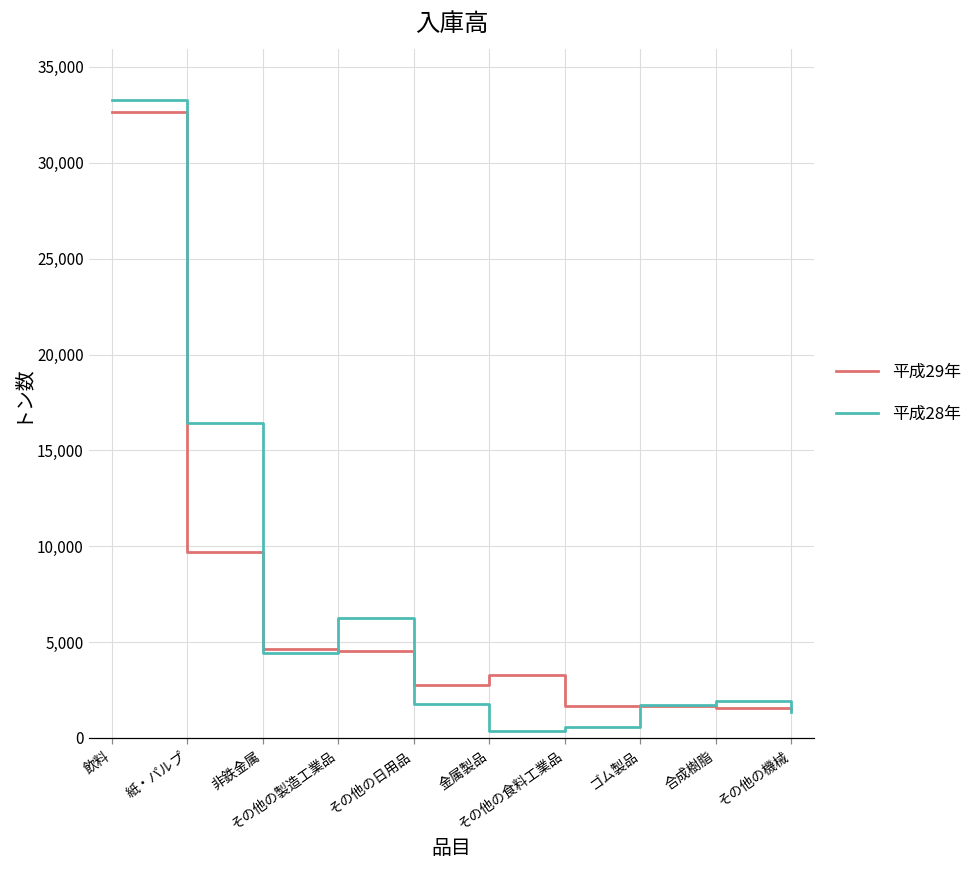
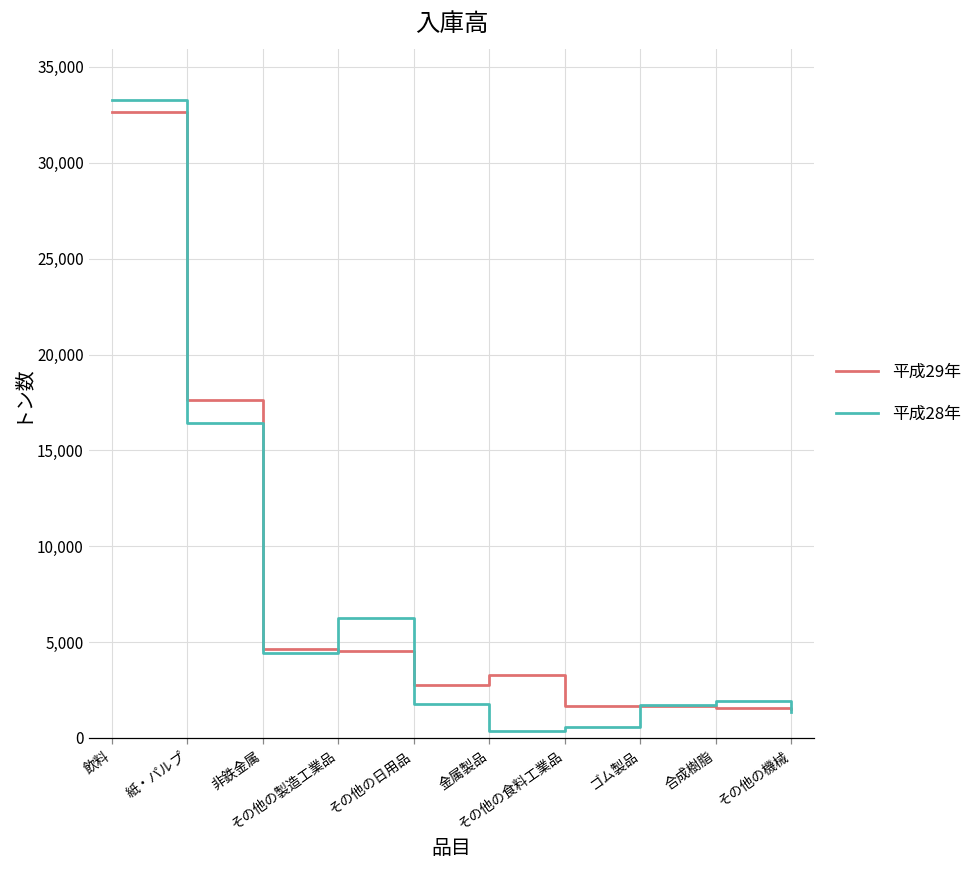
平成29年, 紙・パルプ: 9,700 -> 17,600
